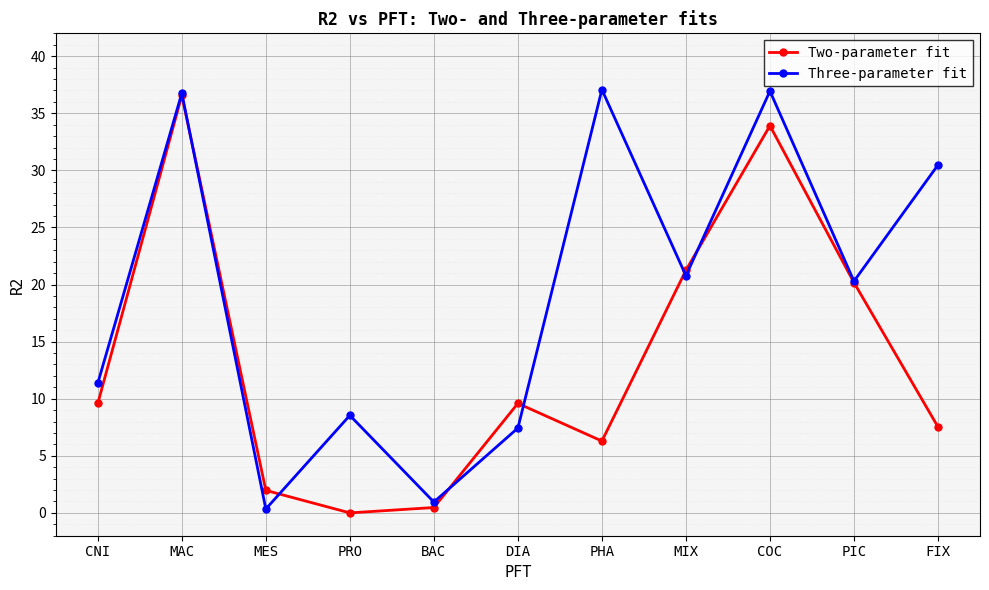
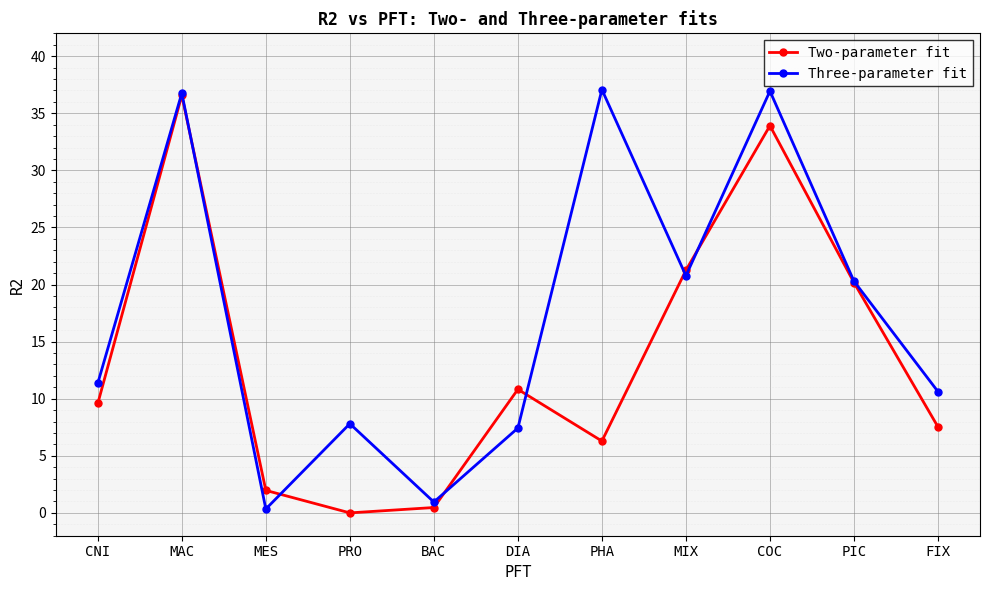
Three-parameter fit, PRO: 8.5 -> 7.8
Two-parameter fit, DIA: 9.6 -> 10.8
Three-parameter fit, FIX: 30.5 -> 10.6
